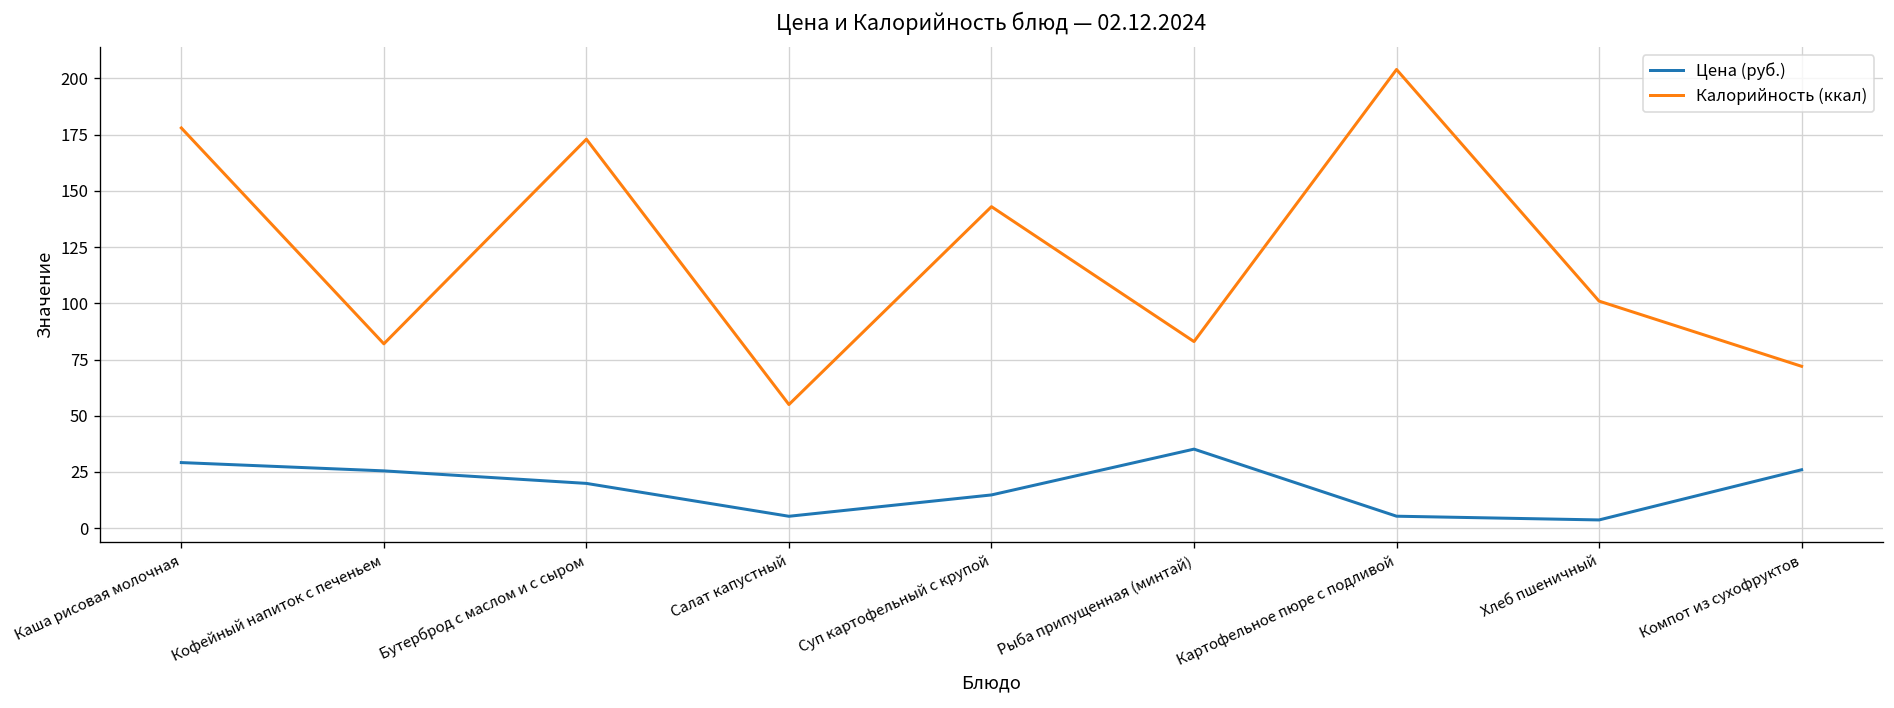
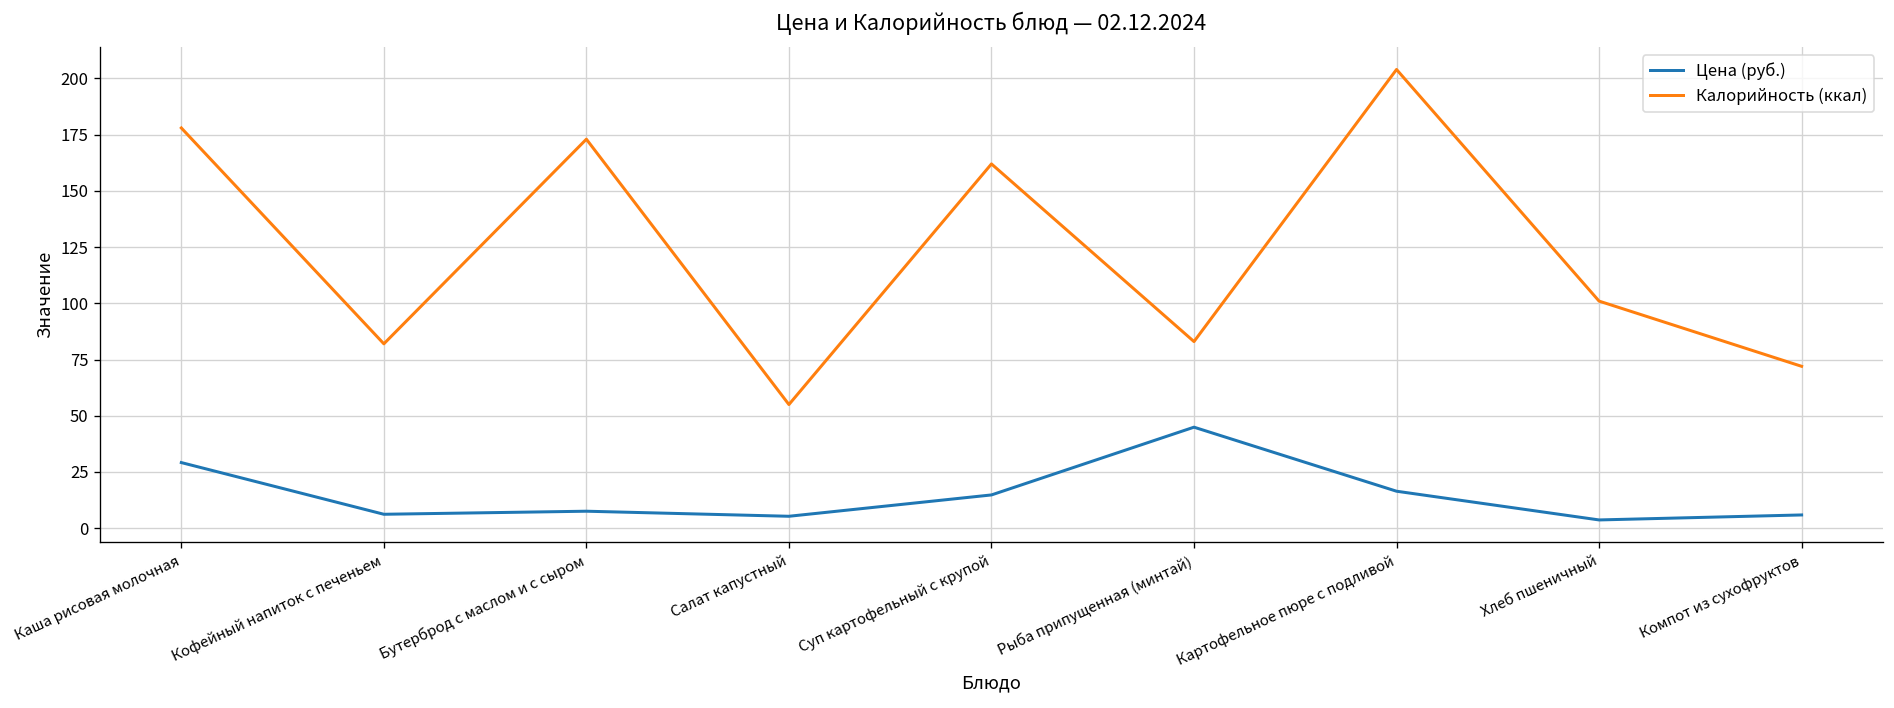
Цена (руб.), Кофейный напиток с печеньем: 26 -> 6
Цена (руб.), Бутерброд с маслом и с сыром: 20 -> 8
Калорийность (ккал), Суп картофельный с крупой: 143 -> 162
Цена (руб.), Рыба припущенная (минтай): 35 -> 45
Цена (руб.), Картофельное пюре с подливой: 5 -> 16
Цена (руб.), Компот из сухофруктов: 26 -> 6
